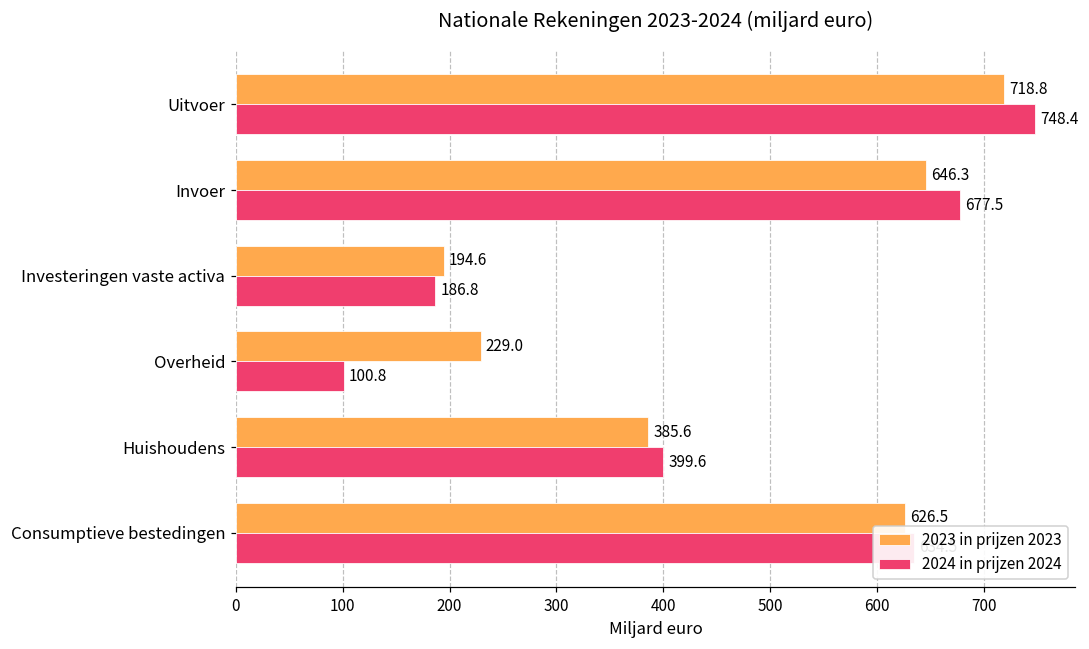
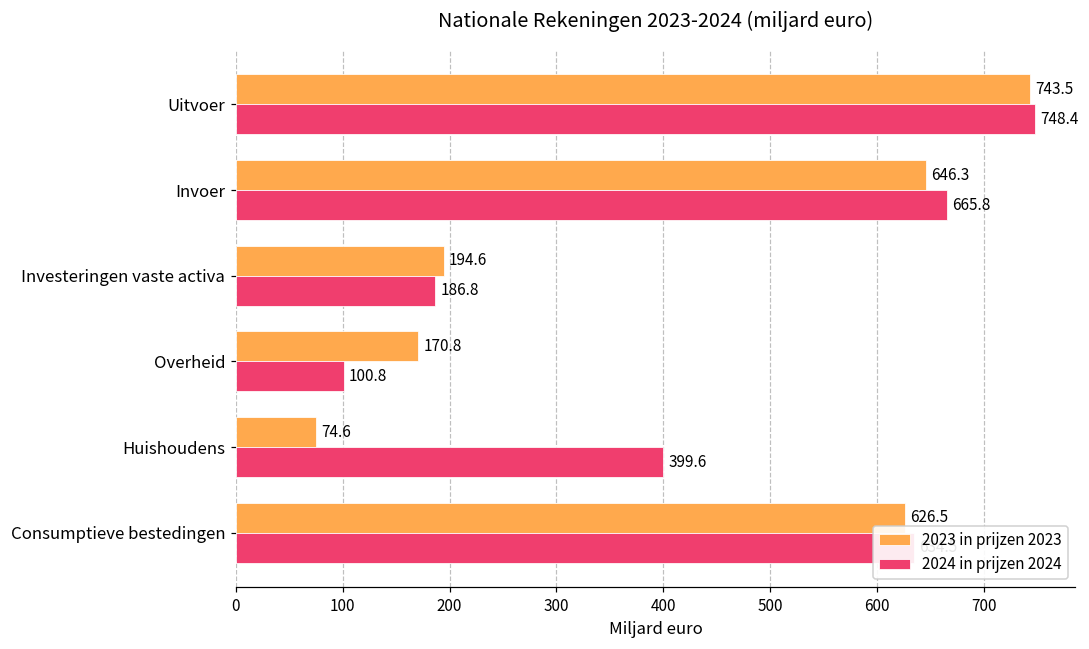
2023 in prijzen 2023, Uitvoer: 718.8 -> 743.5
2024 in prijzen 2024, Invoer: 677.5 -> 665.8
2023 in prijzen 2023, Overheid: 229.0 -> 170.8
2023 in prijzen 2023, Huishoudens: 385.6 -> 74.6
